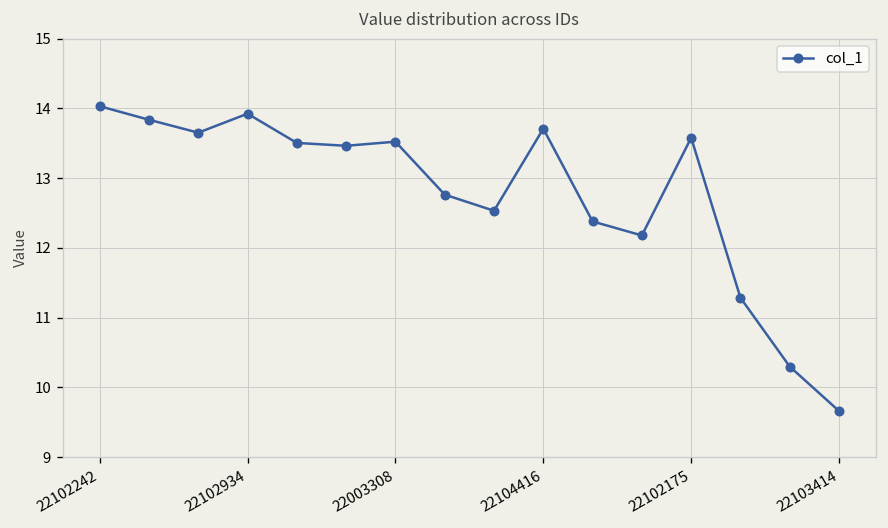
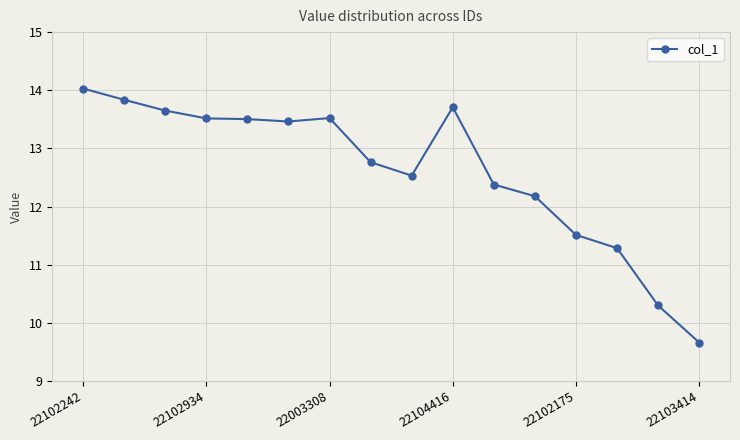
22102934: 13.9 -> 13.5
22102175: 13.6 -> 11.5
